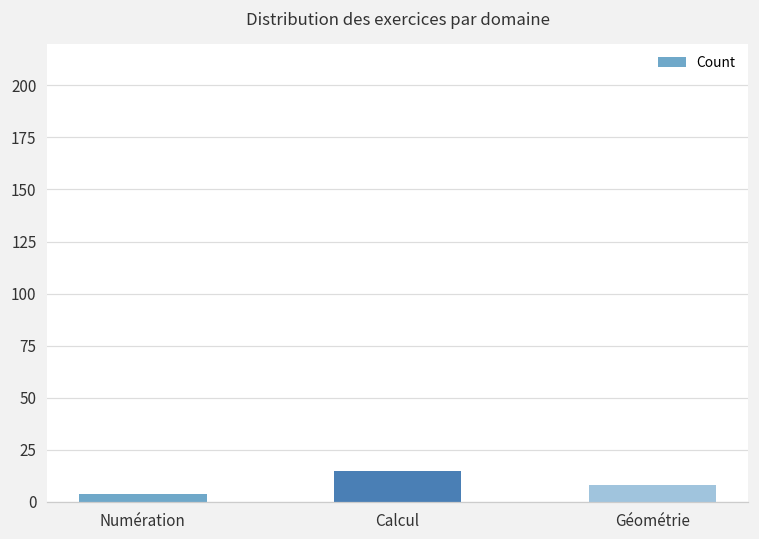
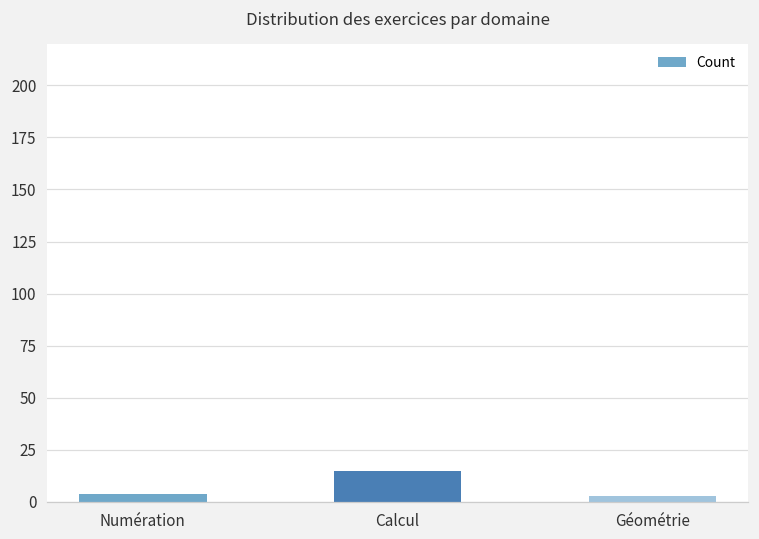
Géométrie: 8 -> 3
